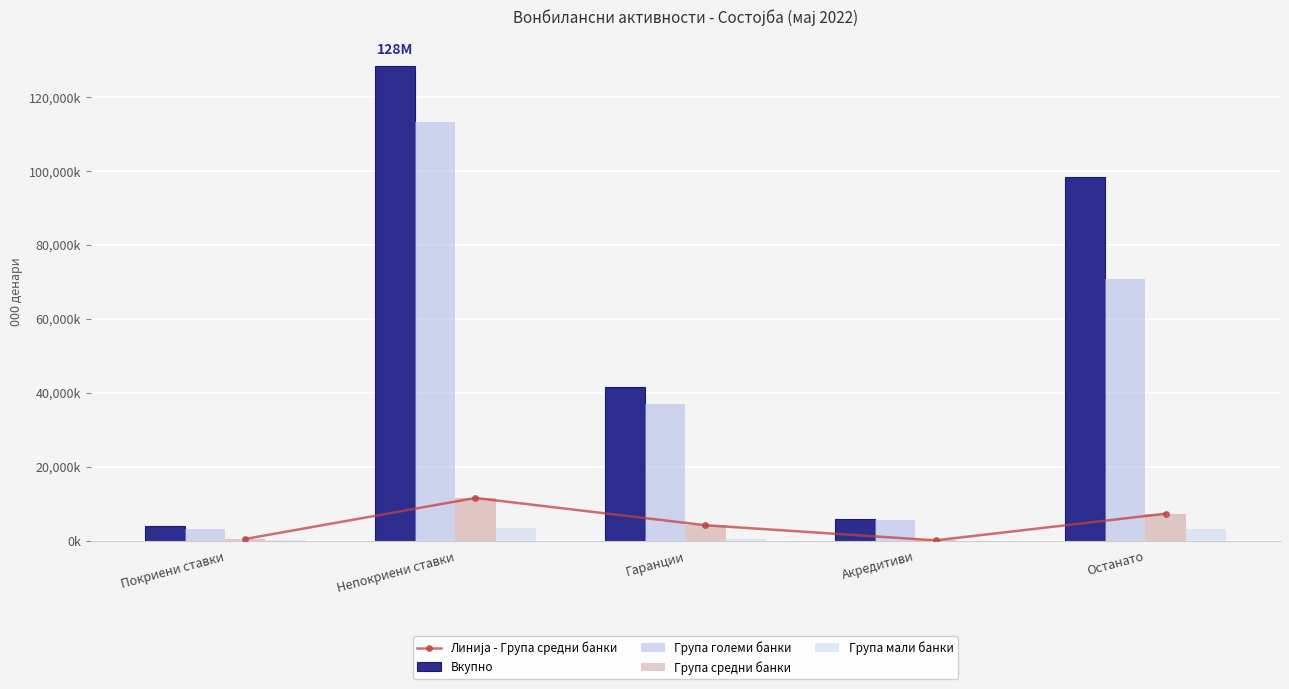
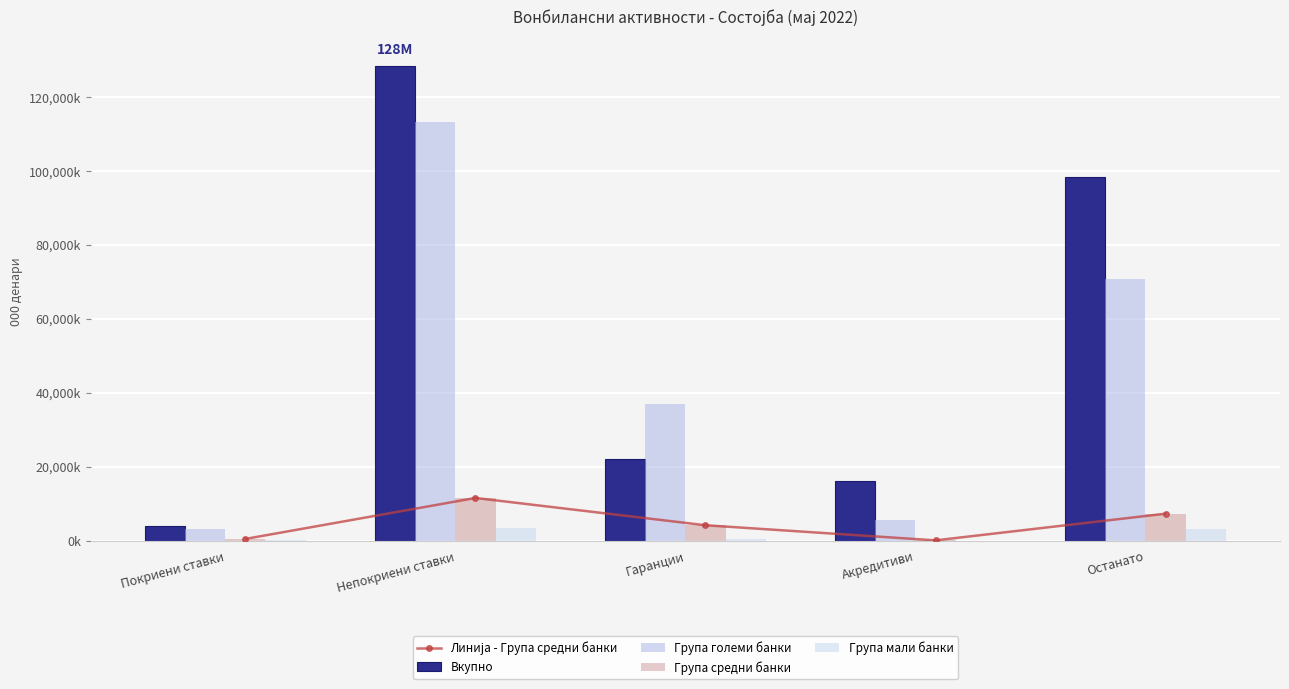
Вкупно, Гаранции: 41,000,000 -> 22,000,000
Вкупно, Акредитиви: 6,000,000 -> 16,000,000
